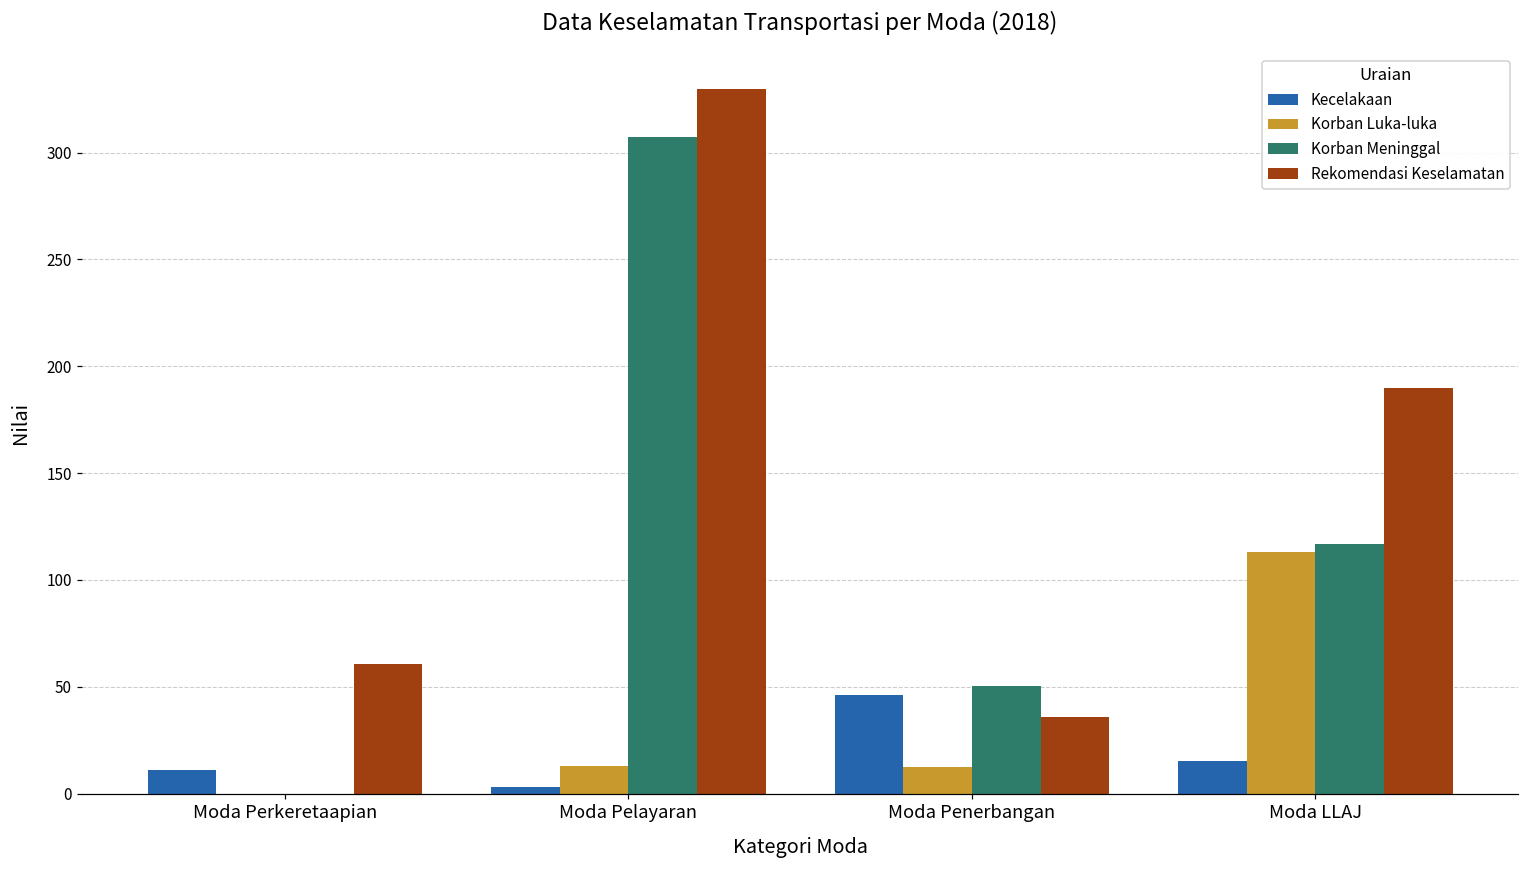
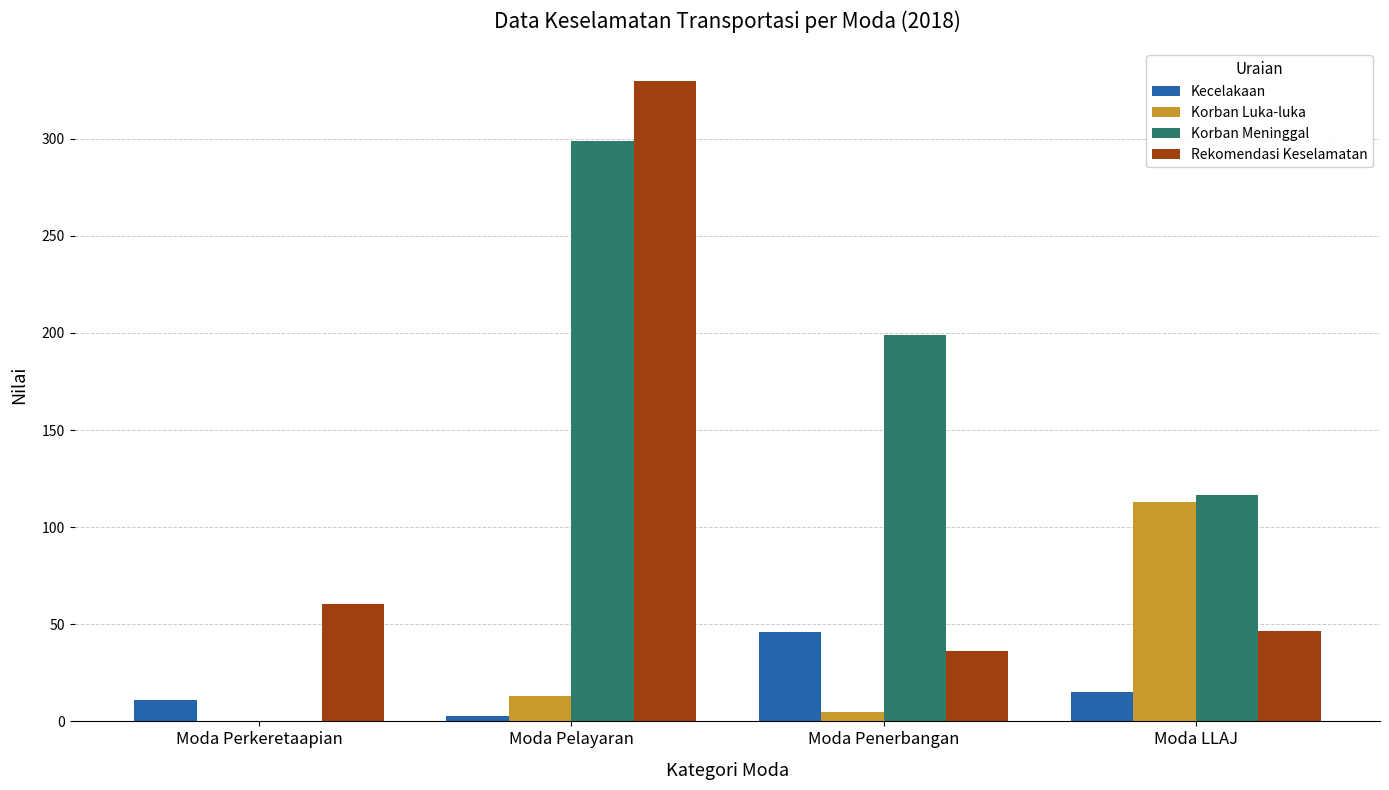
Korban Meninggal, Moda Pelayaran: 308 -> 299
Korban Luka-luka, Moda Penerbangan: 12 -> 5
Korban Meninggal, Moda Penerbangan: 50 -> 199
Rekomendasi Keselamatan, Moda LLAJ: 190 -> 47
